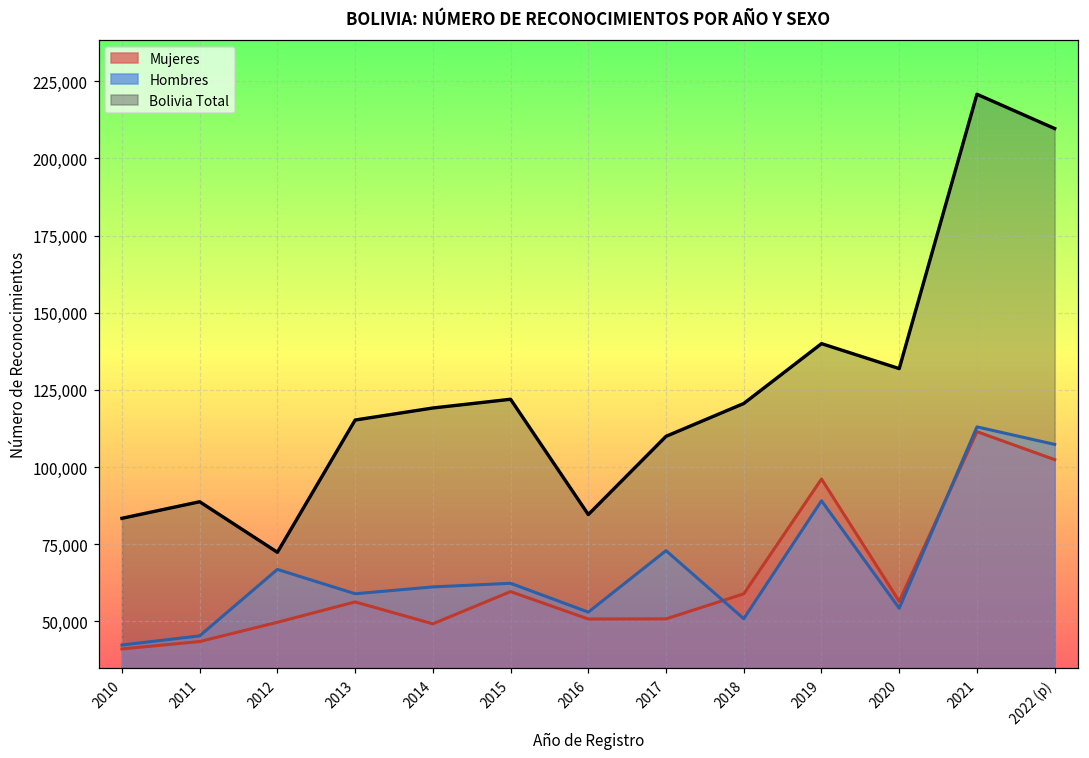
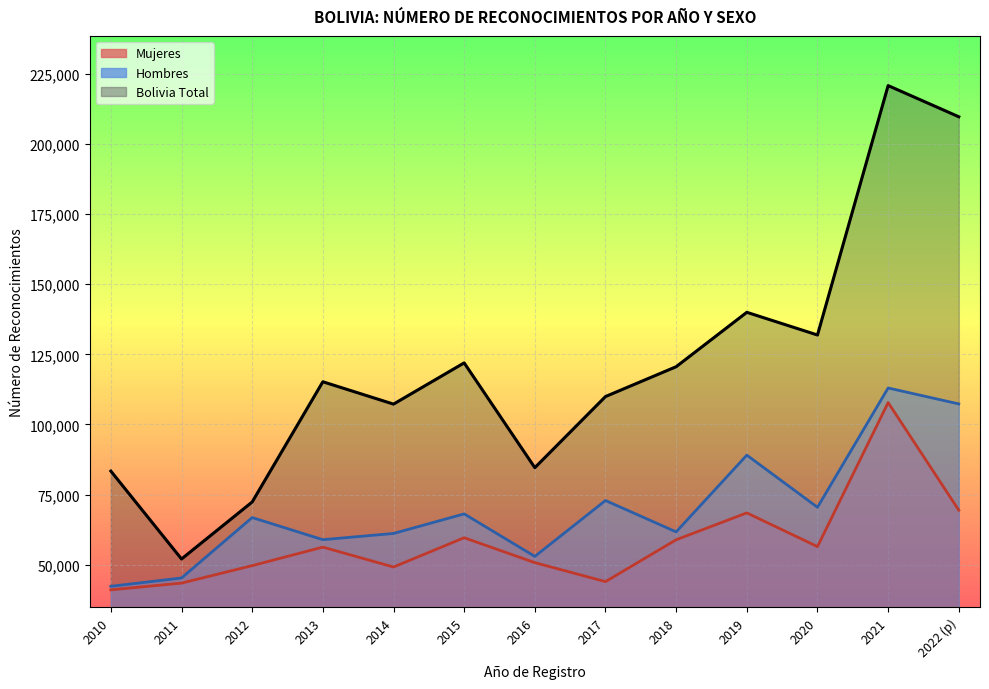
Bolivia Total, 2011: 89,000 -> 52,000
Bolivia Total, 2014: 119,000 -> 107,000
Hombres, 2015: 62,000 -> 68,000
Mujeres, 2017: 51,000 -> 44,000
Hombres, 2018: 51,000 -> 62,000
Mujeres, 2019: 96,000 -> 68,000
Hombres, 2020: 54,000 -> 70,000
Mujeres, 2021: 111,000 -> 108,000
Mujeres, 2022 (p): 102,000 -> 69,000
